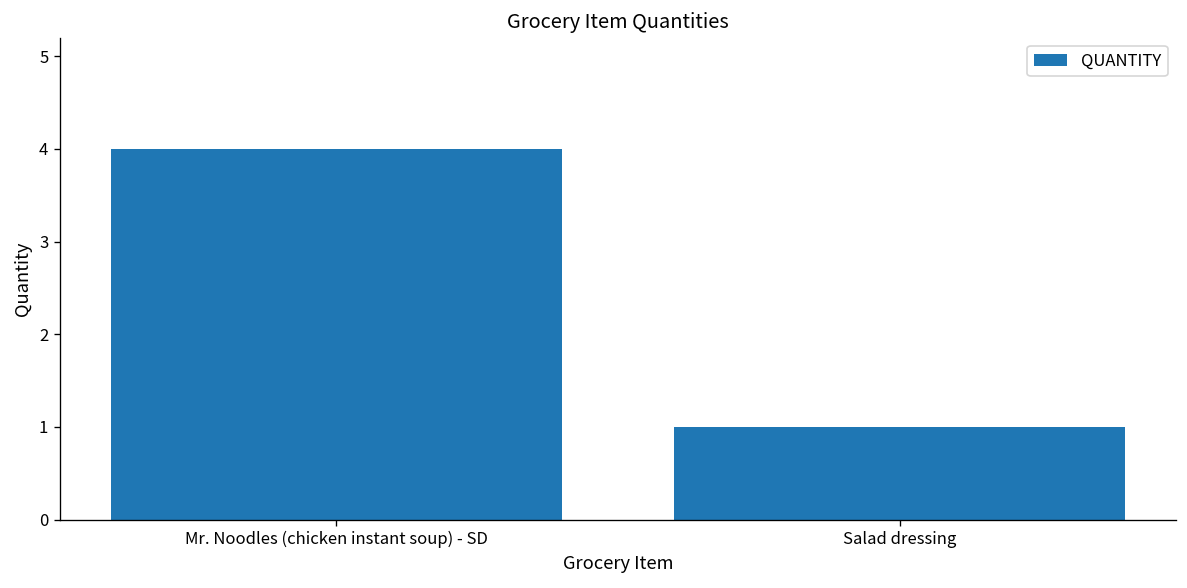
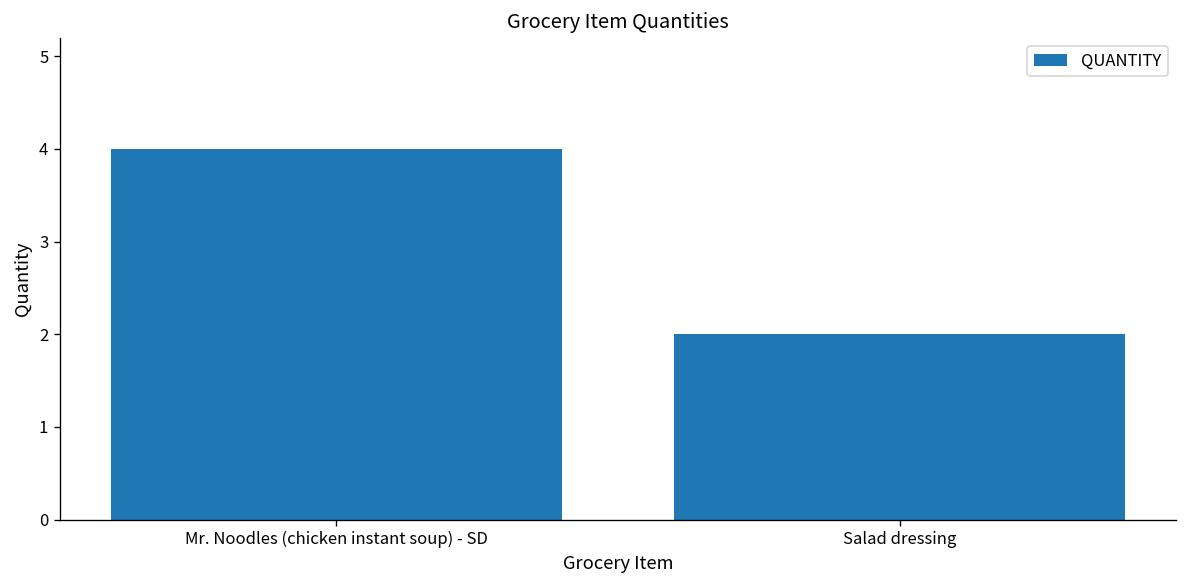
Salad dressing: 1 -> 2
